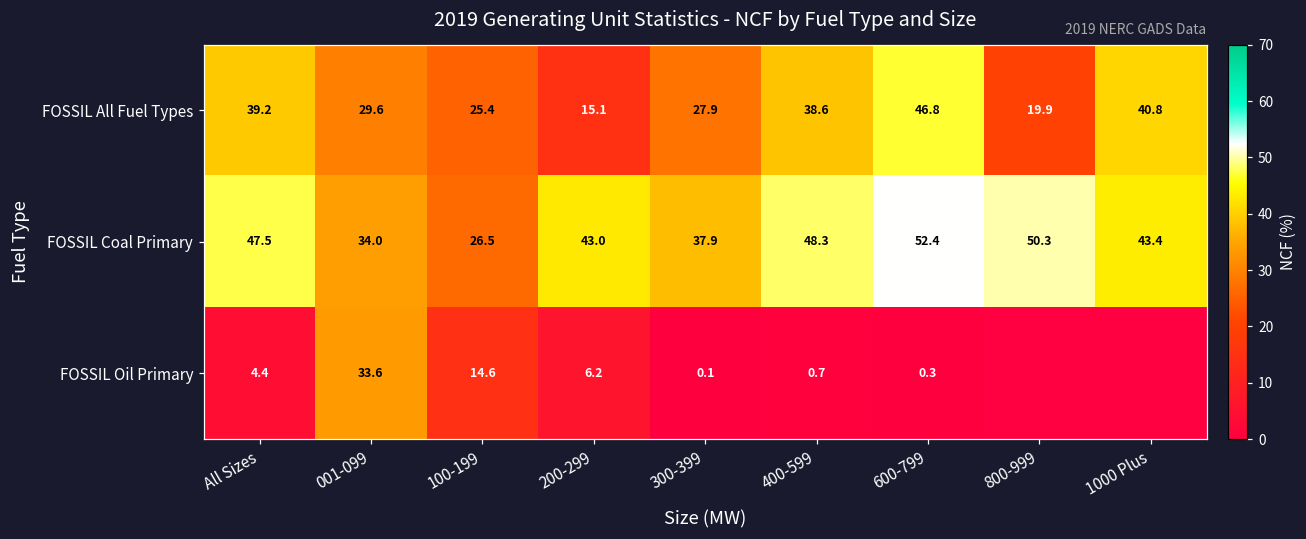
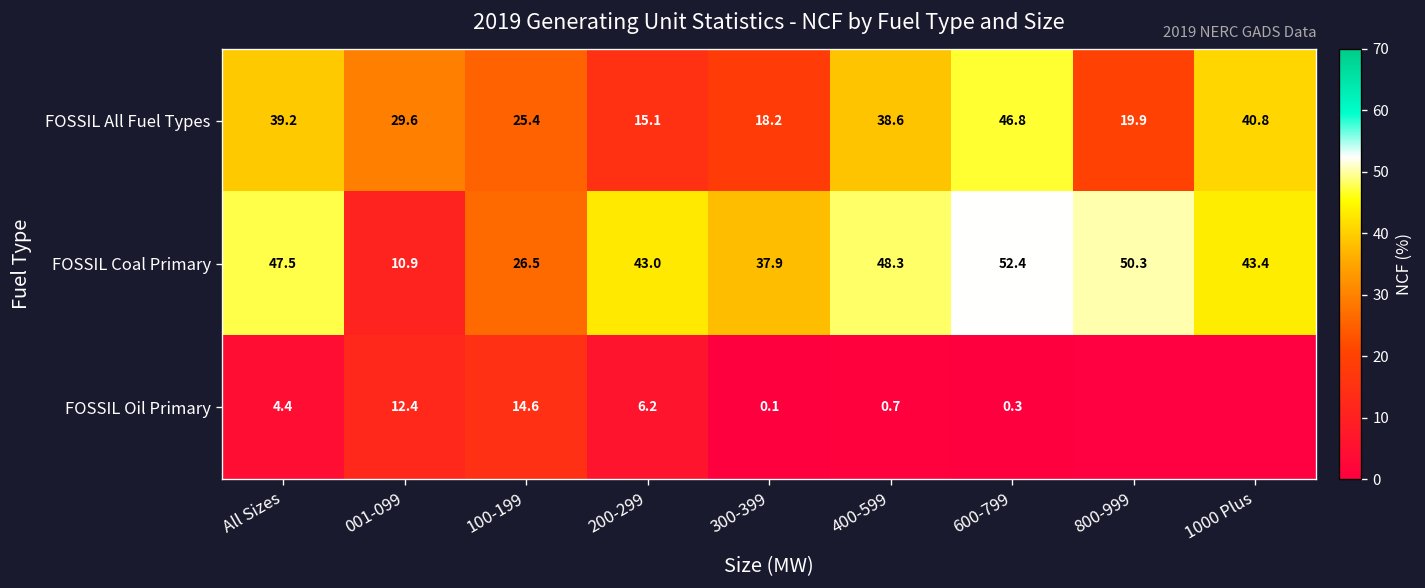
FOSSIL All Fuel Types, 300-399: 27.9 -> 18.2
FOSSIL Coal Primary, 001-099: 34.0 -> 10.9
FOSSIL Oil Primary, 001-099: 33.6 -> 12.4
